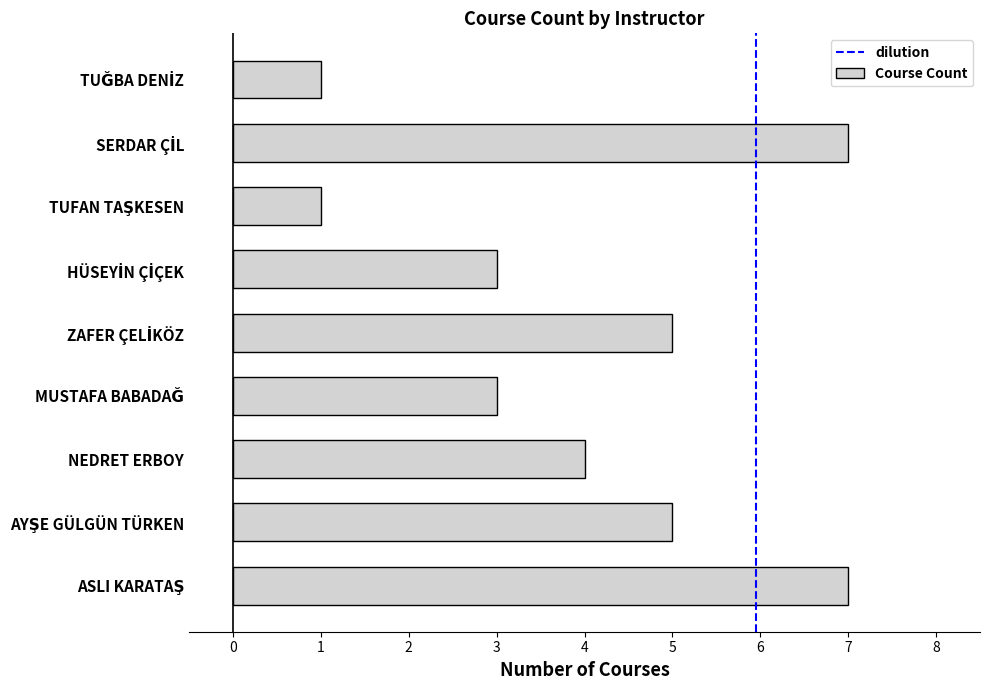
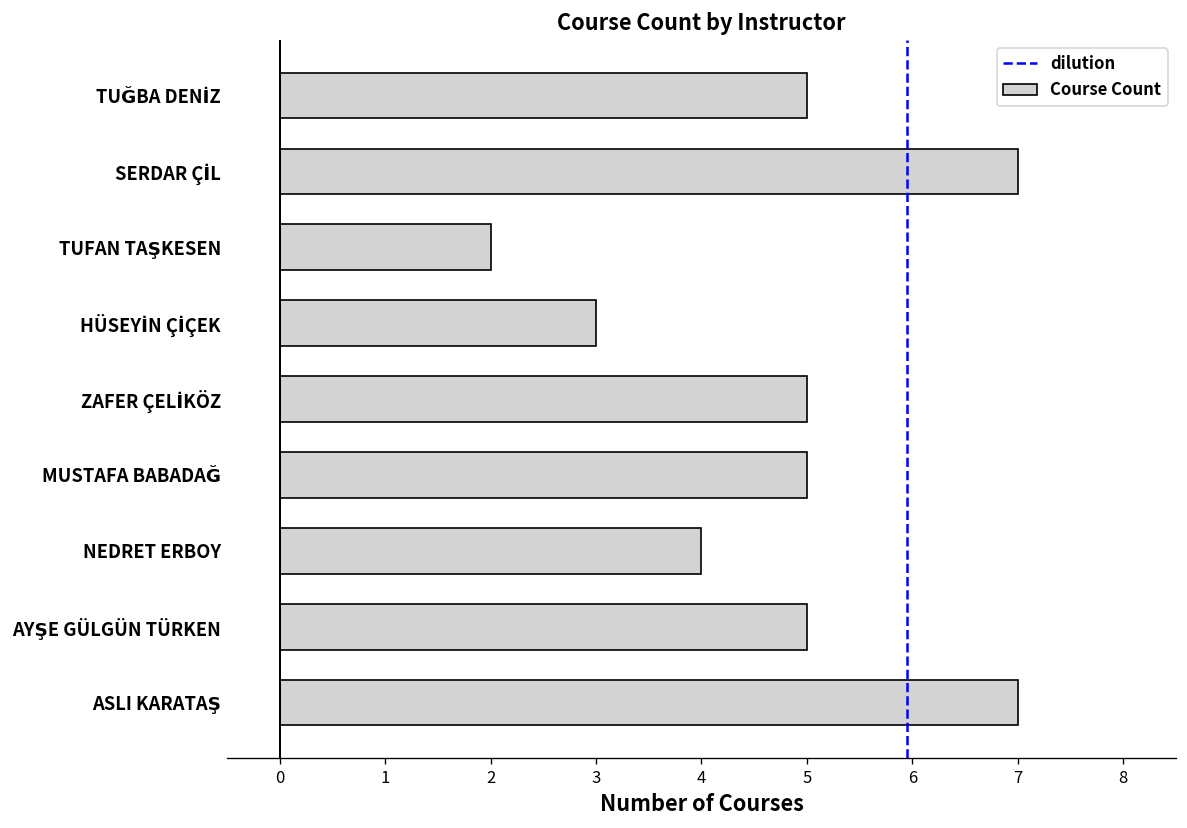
TUĞBA DENİZ: 1 -> 5
TUFAN TAŞKESEN: 1 -> 2
MUSTAFA BABADAĞ: 3 -> 5
